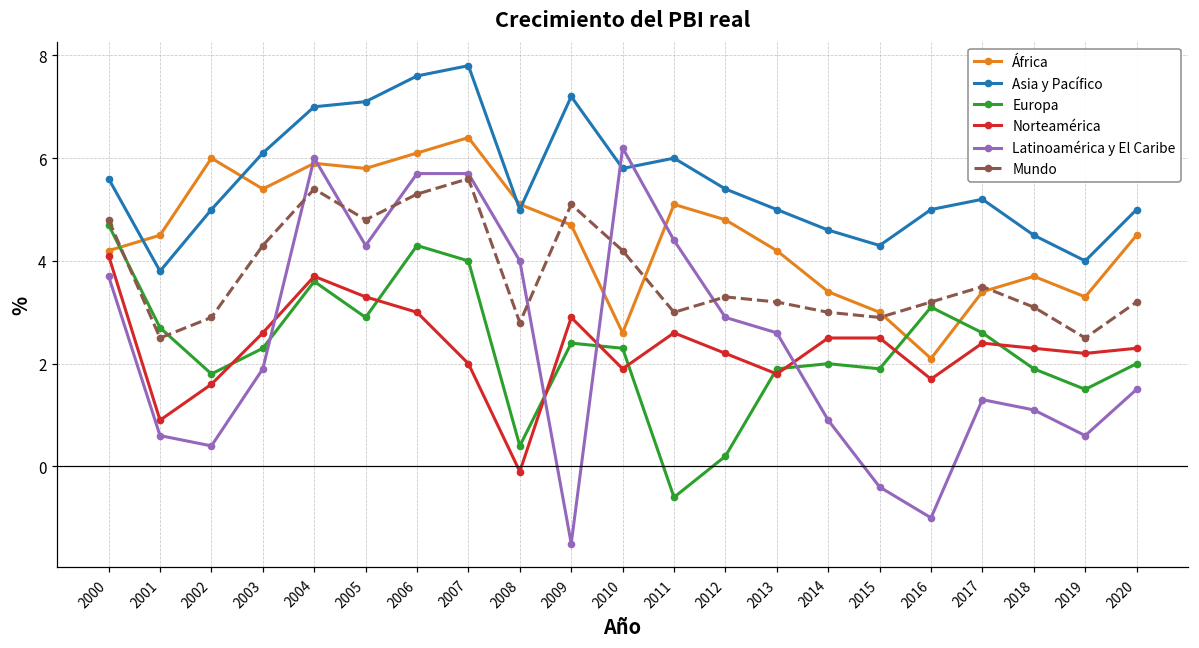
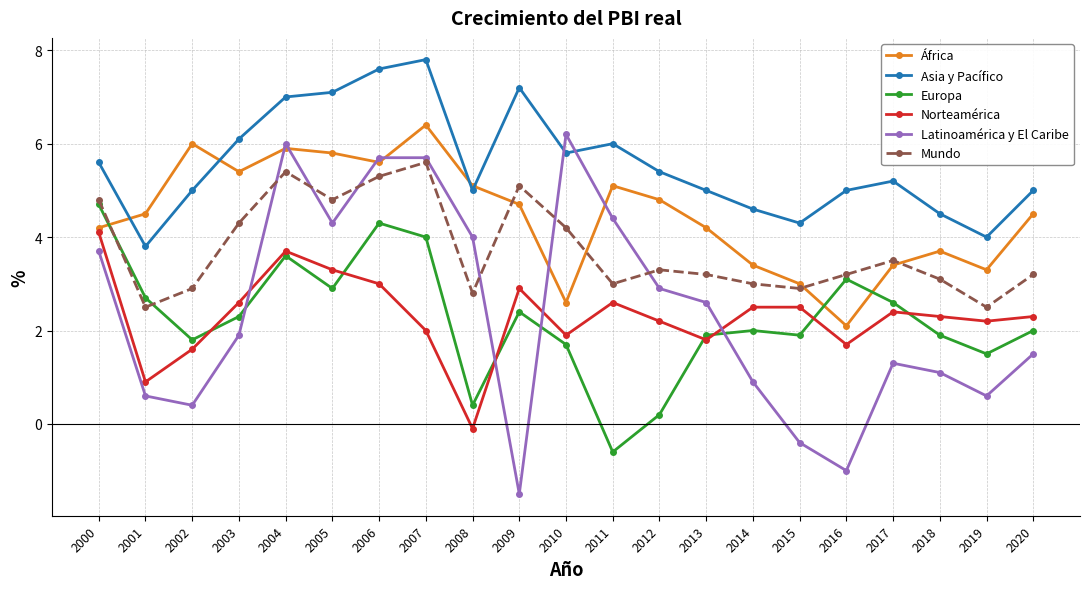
África, 2006: 6.1 -> 5.6
Europa, 2010: 2.3 -> 1.7
